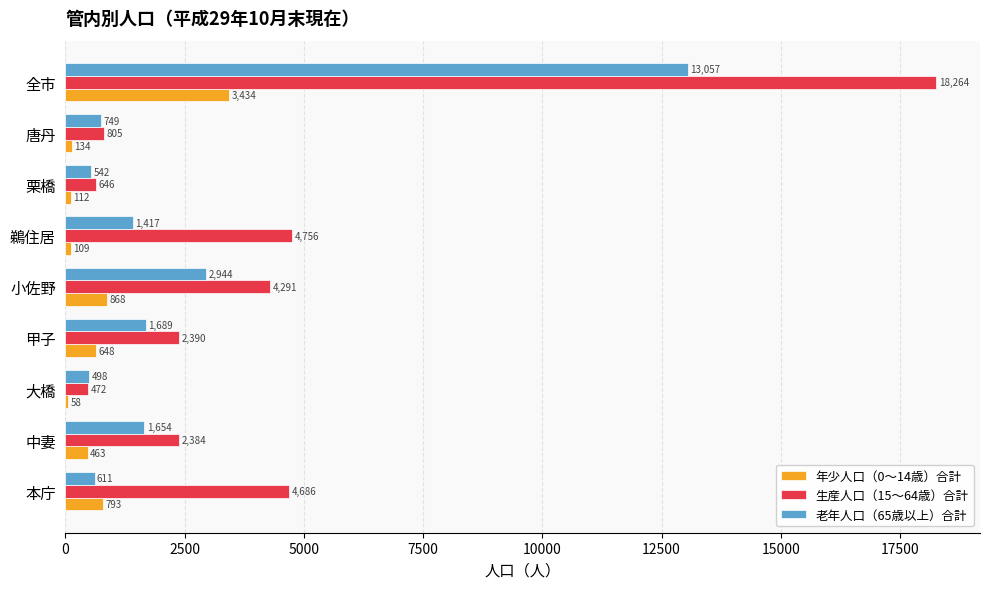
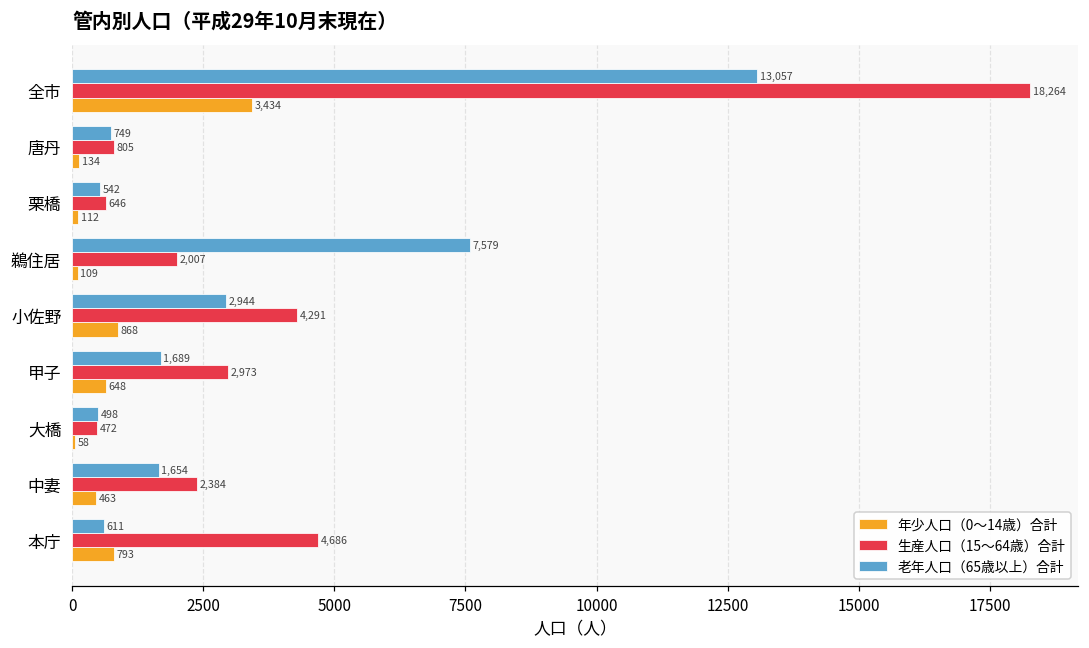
老年人口（65歳以上）合計, 鵜住居: 1,417 -> 7,579
生産人口（15～64歳）合計, 鵜住居: 4,756 -> 2,007
生産人口（15～64歳）合計, 甲子: 2,390 -> 2,973
